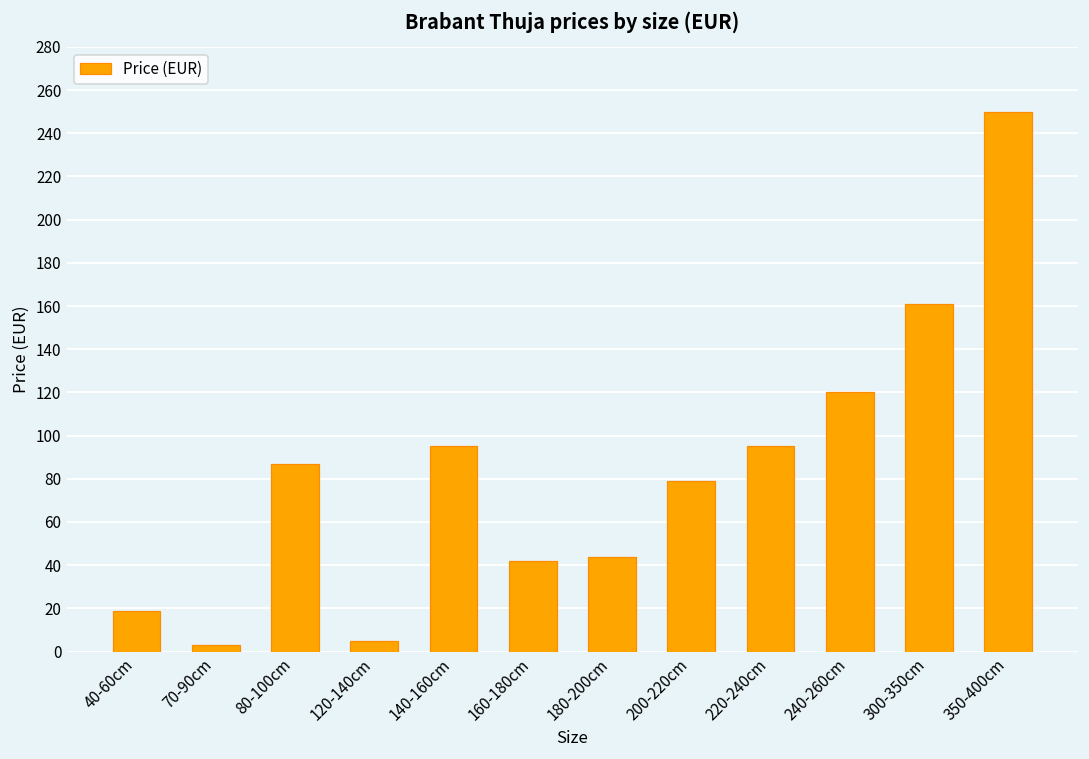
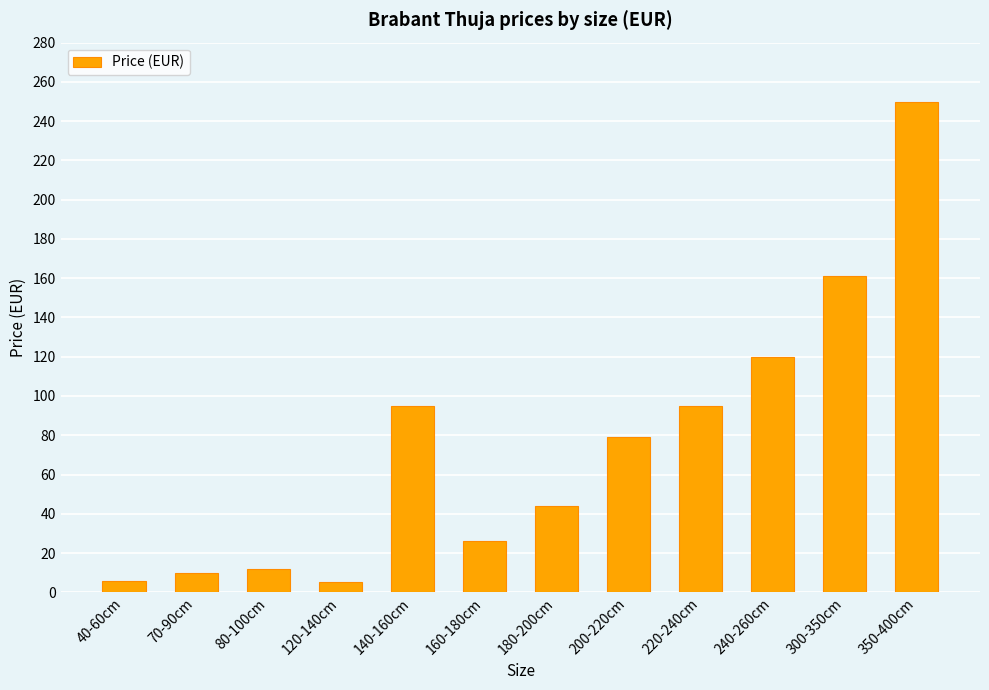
40-60cm: 19 -> 6
70-90cm: 3 -> 10
80-100cm: 87 -> 12
160-180cm: 42 -> 26
